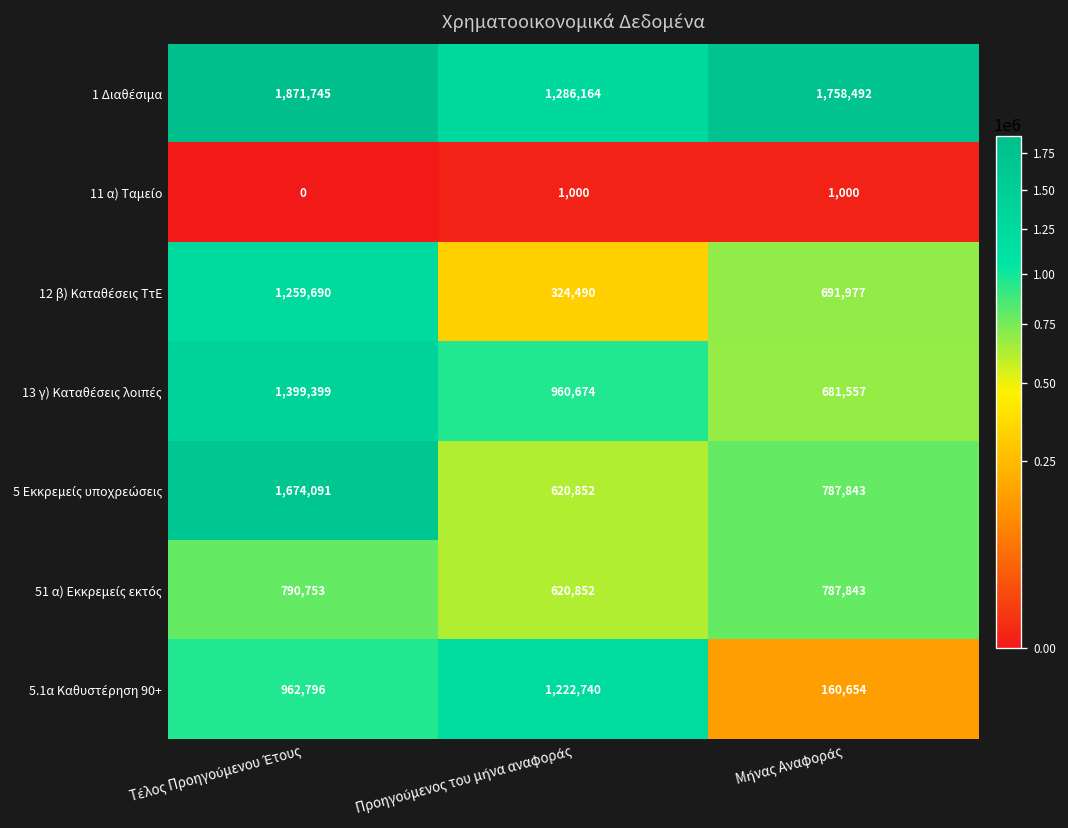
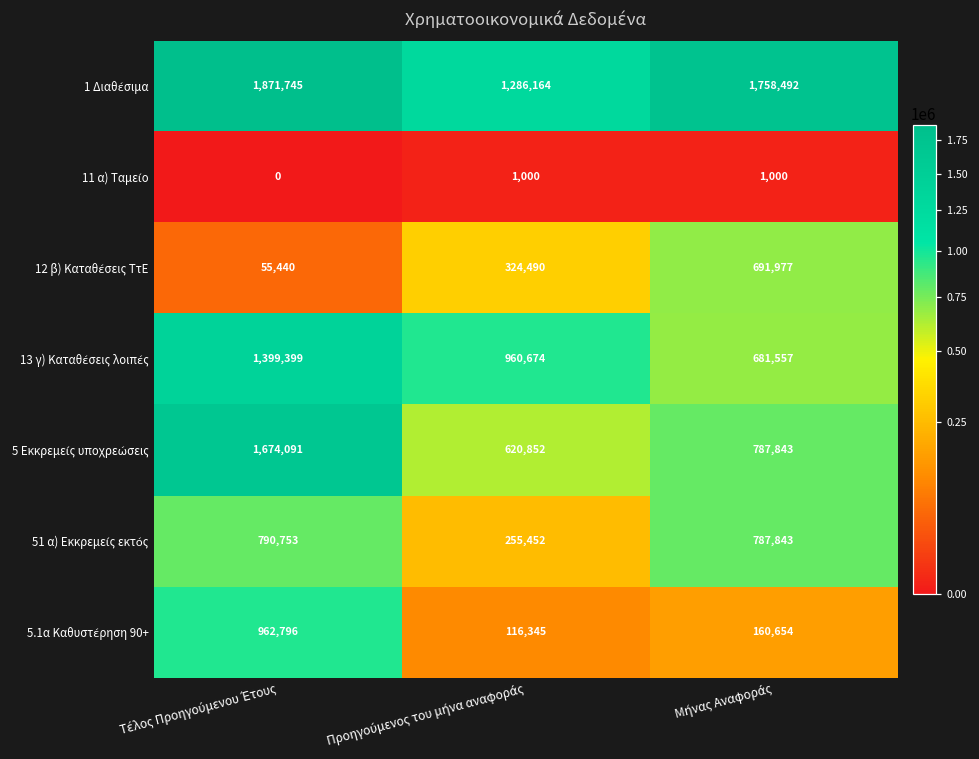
12 β) Καταθέσεις ΤτΕ, Τέλος Προηγούμενου Έτους: 1,259,690 -> 55,440
51 α) Εκκρεμείς εκτός, Προηγούμενος του μήνα αναφοράς: 620,852 -> 255,452
5.1α Καθυστέρηση 90+, Προηγούμενος του μήνα αναφοράς: 1,222,740 -> 116,345
